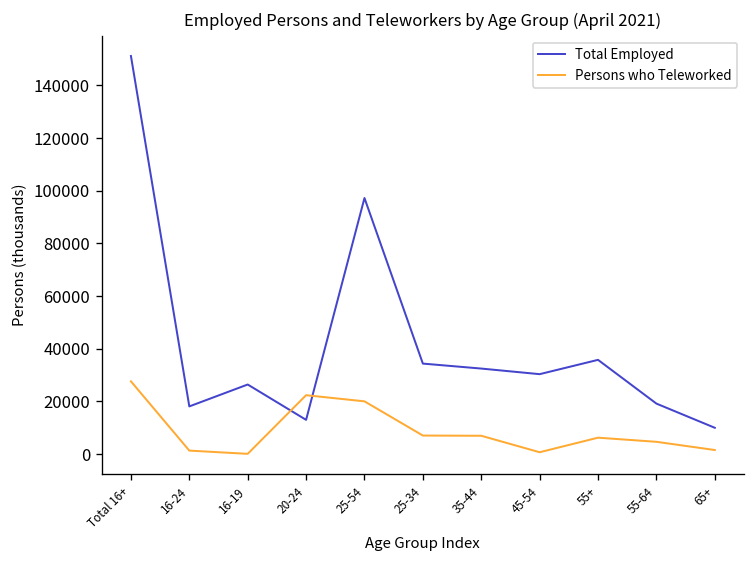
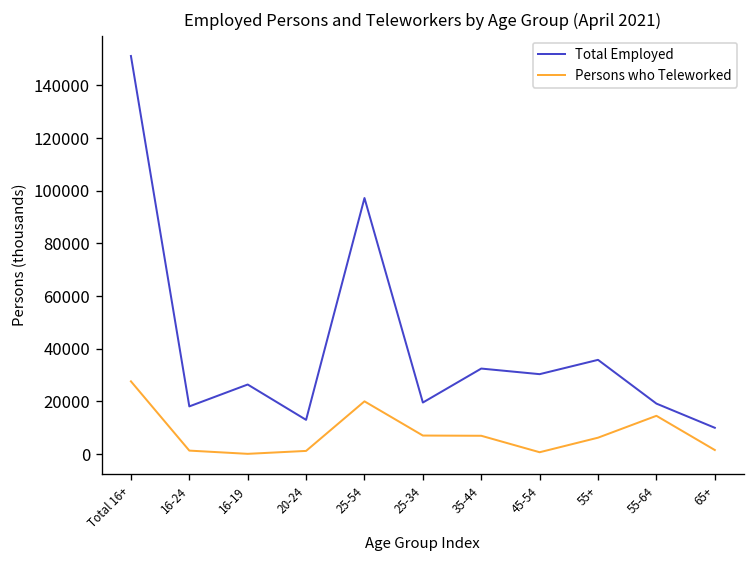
Persons who Teleworked, 20-24: 22000 -> 1000
Total Employed, 25-34: 34000 -> 20000
Persons who Teleworked, 55-64: 5000 -> 15000
